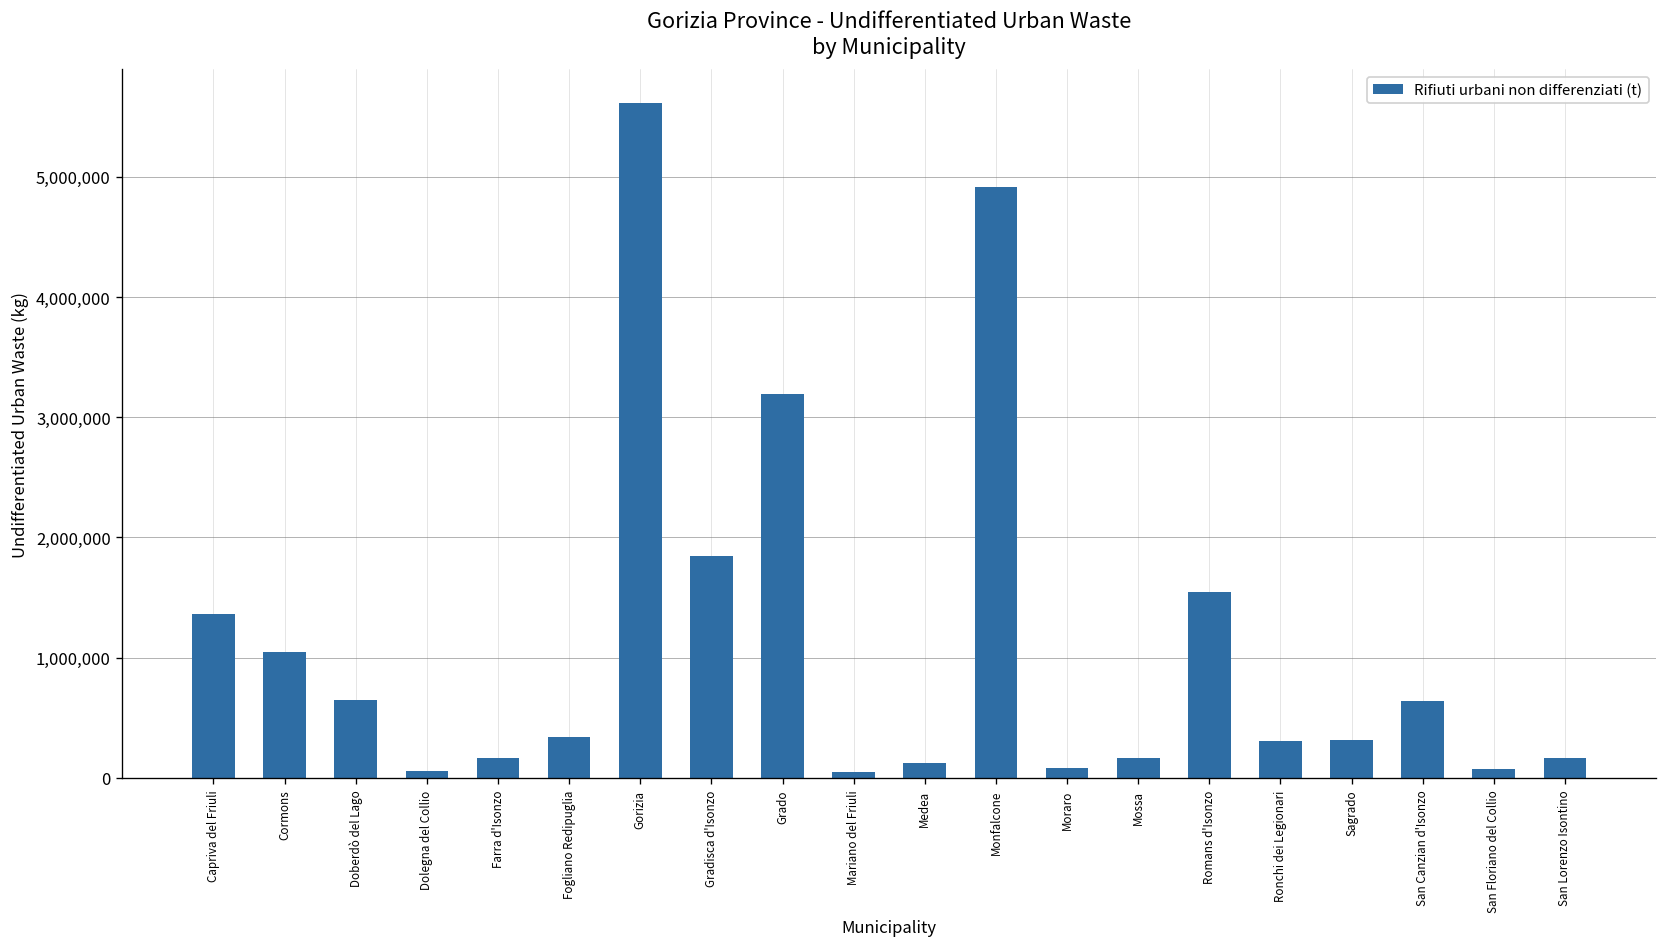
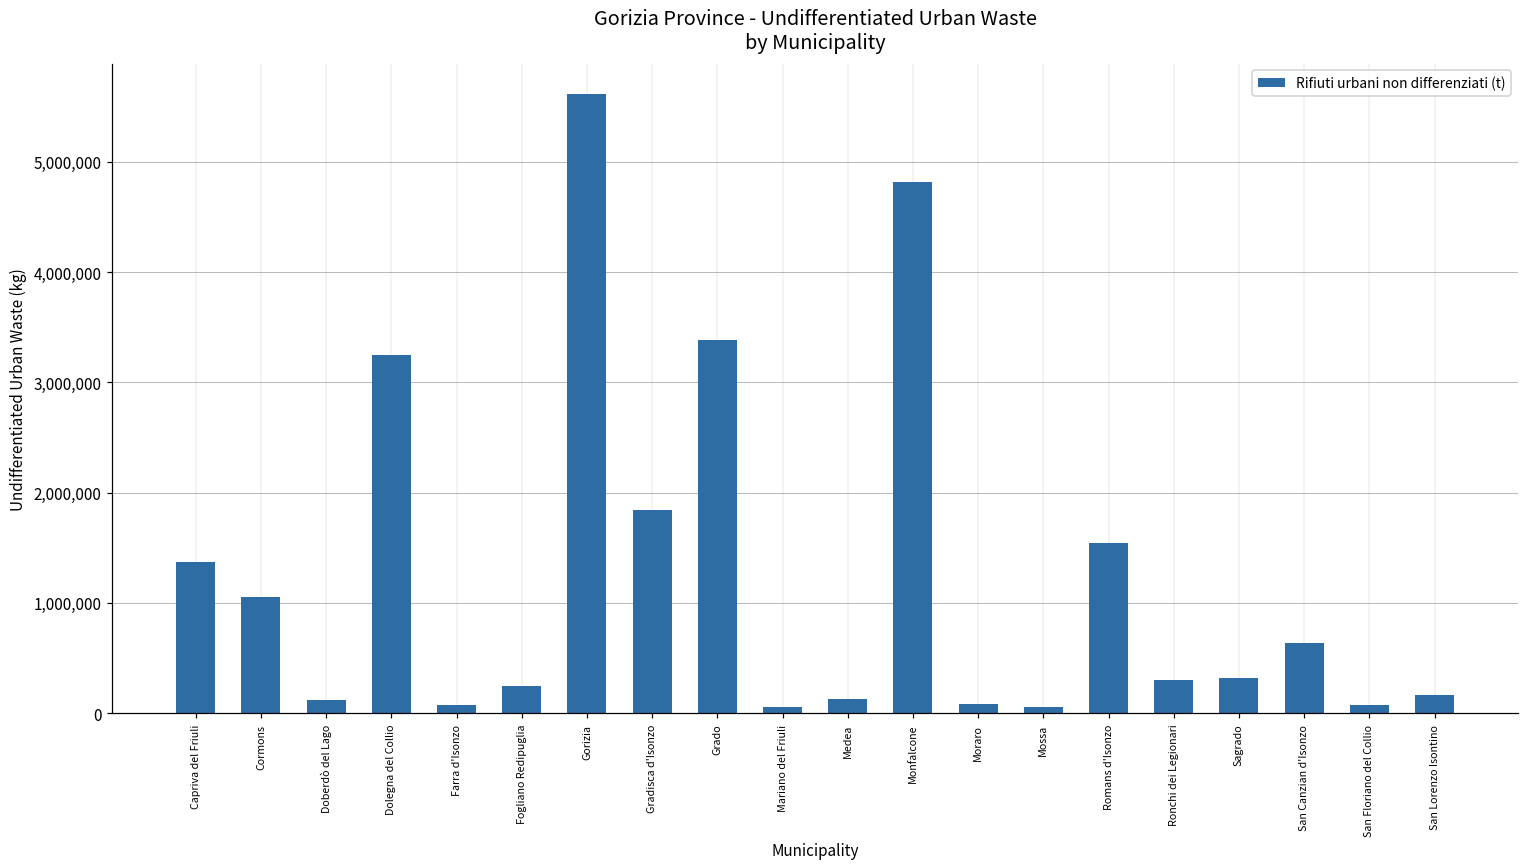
Doberdò del Lago: 650,000 -> 120,000
Dolegna del Collio: 60,000 -> 3,250,000
Farra d'Isonzo: 170,000 -> 80,000
Fogliano Redipuglia: 340,000 -> 250,000
Grado: 3,190,000 -> 3,380,000
Monfalcone: 4,920,000 -> 4,810,000
Mossa: 160,000 -> 60,000
